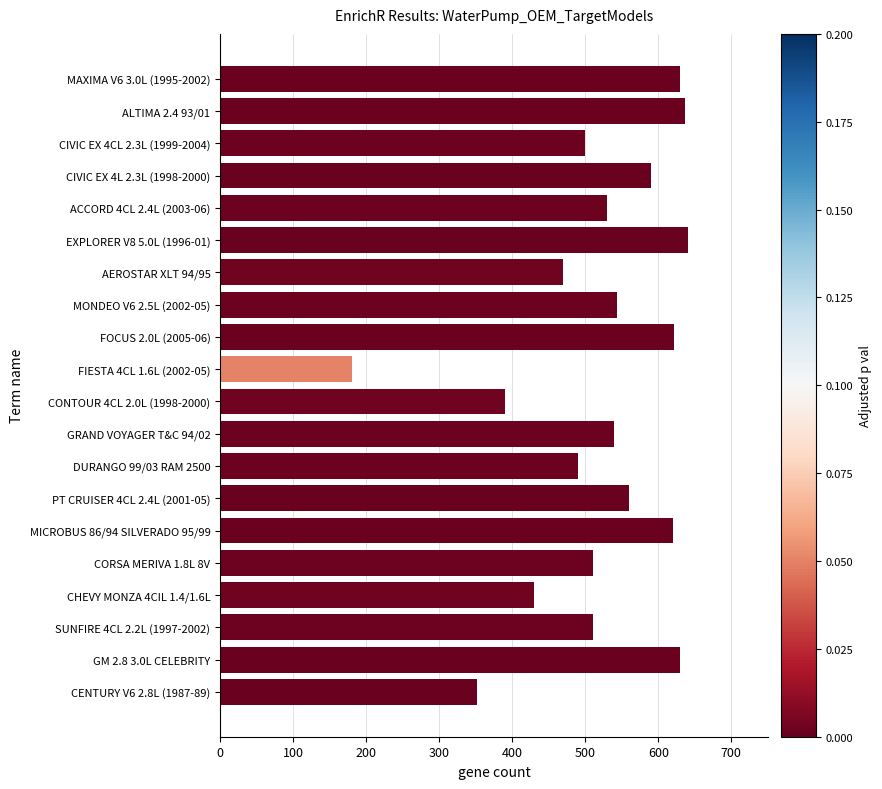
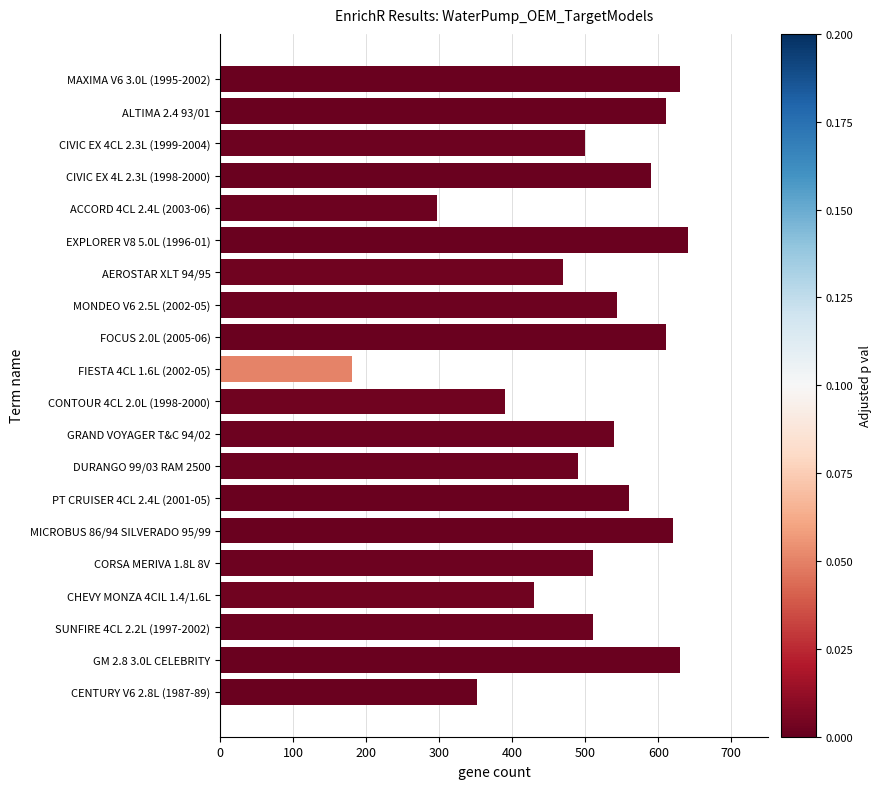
ALTIMA 2.4 93/01: 640 -> 610
ACCORD 4CL 2.4L (2003-06): 530 -> 300
FOCUS 2.0L (2005-06): 620 -> 610
